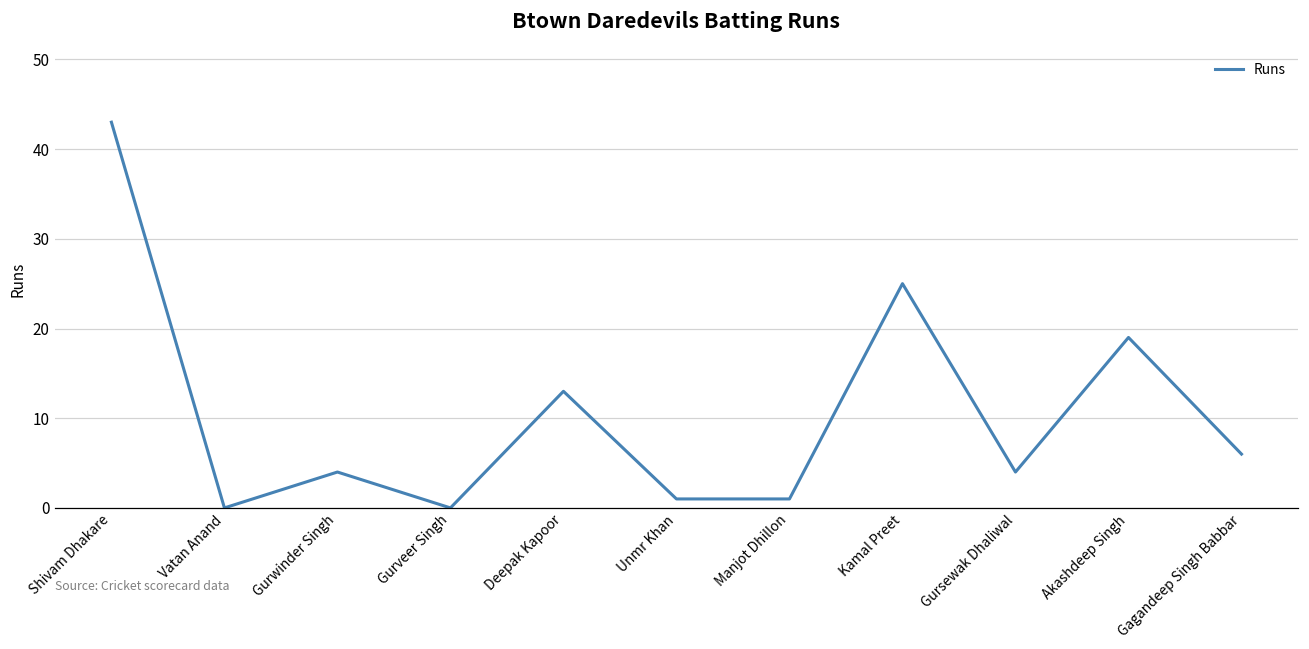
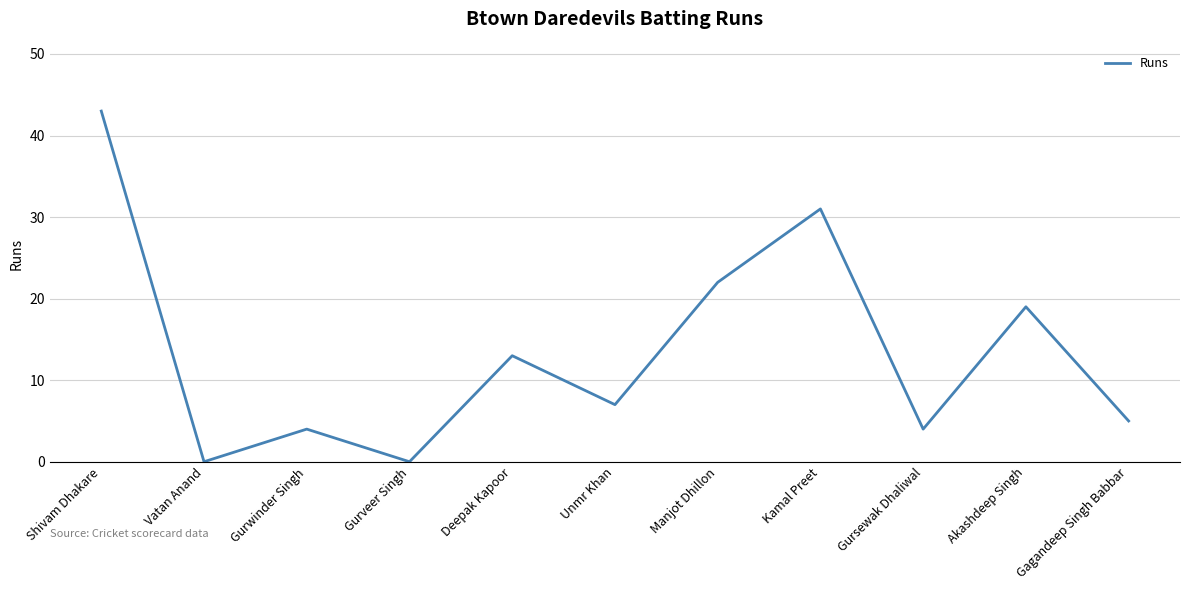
Unmr Khan: 1 -> 7
Manjot Dhillon: 1 -> 22
Kamal Preet: 25 -> 31
Gagandeep Singh Babbar: 6 -> 5
